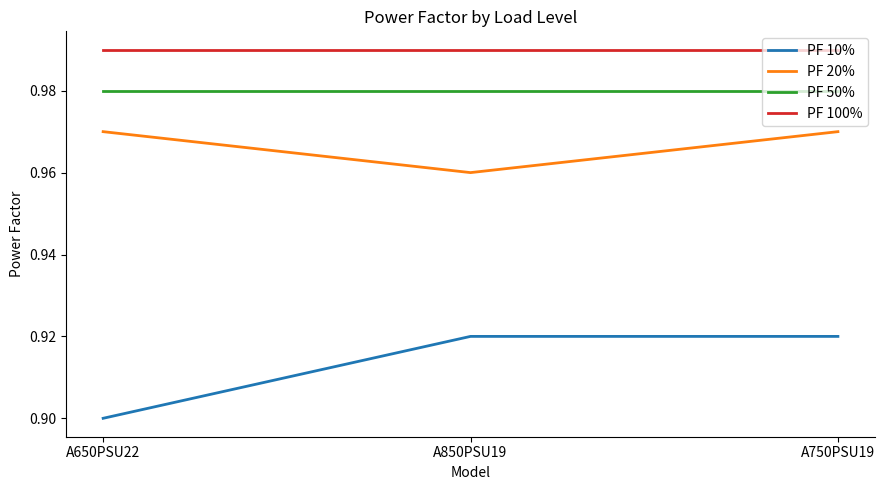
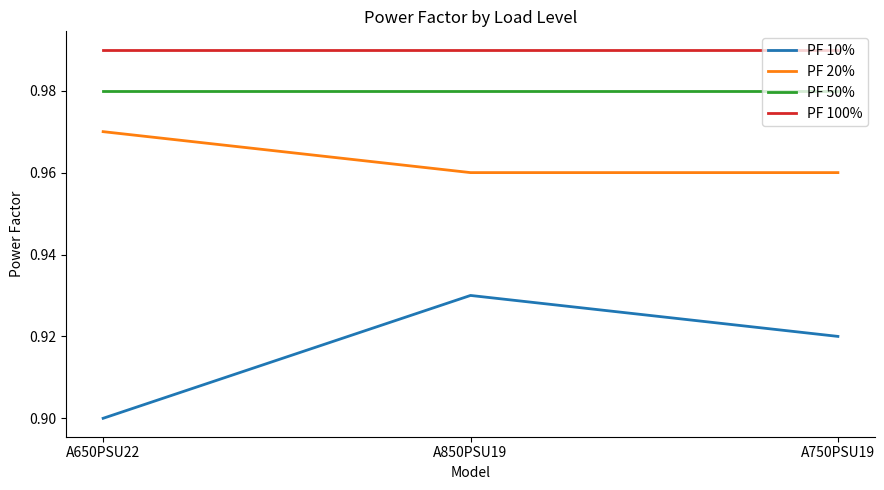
PF 10%, A850PSU19: 0.92 -> 0.93
PF 20%, A750PSU19: 0.97 -> 0.96
